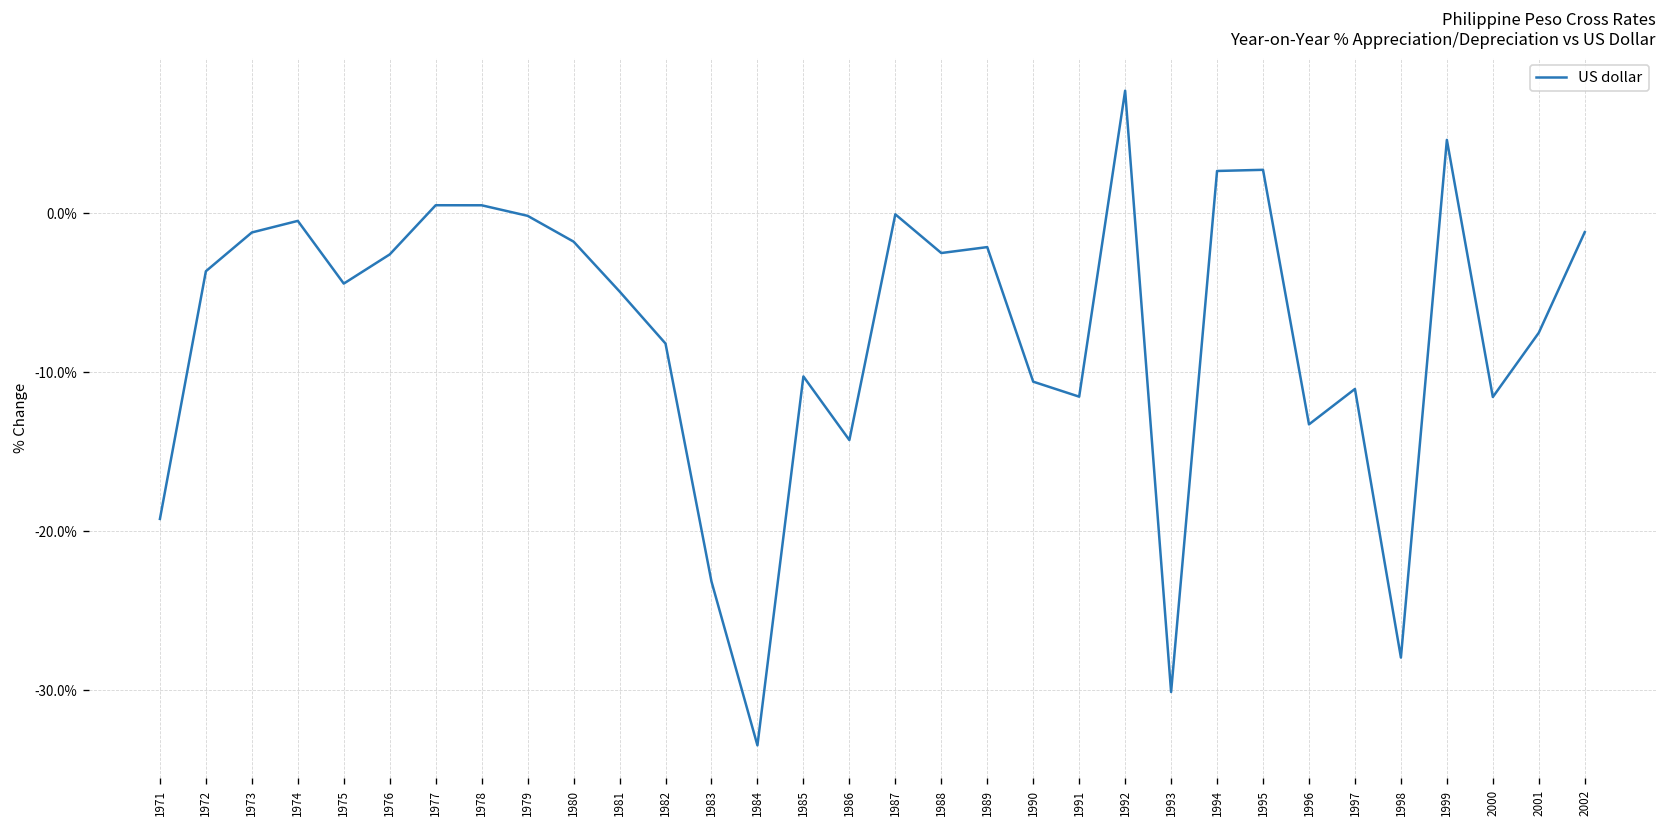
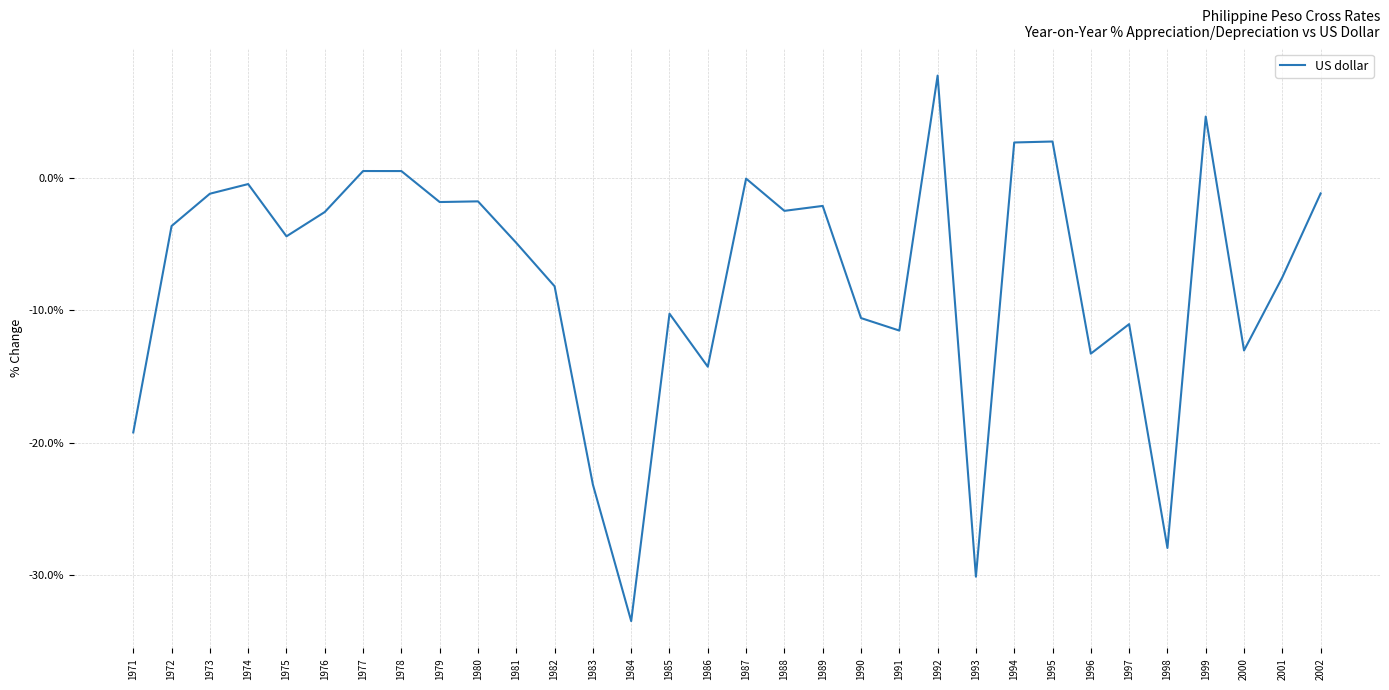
1979: -0.2% -> -1.8%
2000: -11.6% -> -13.0%
